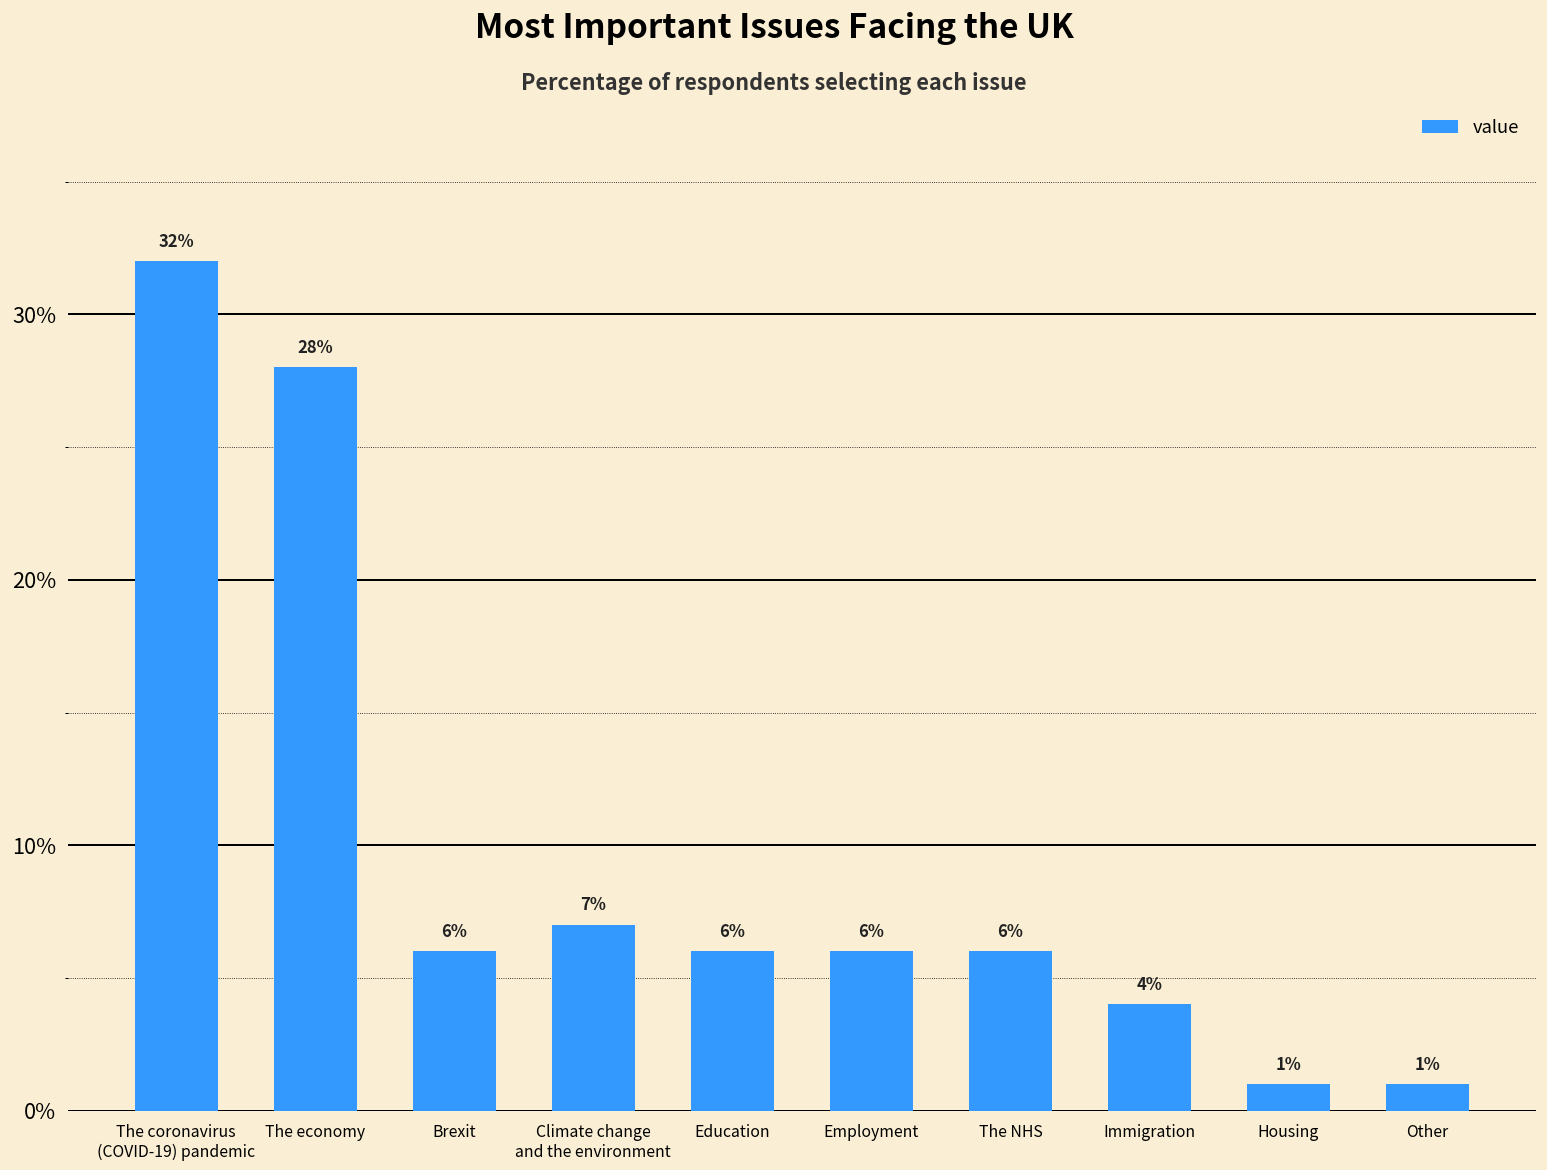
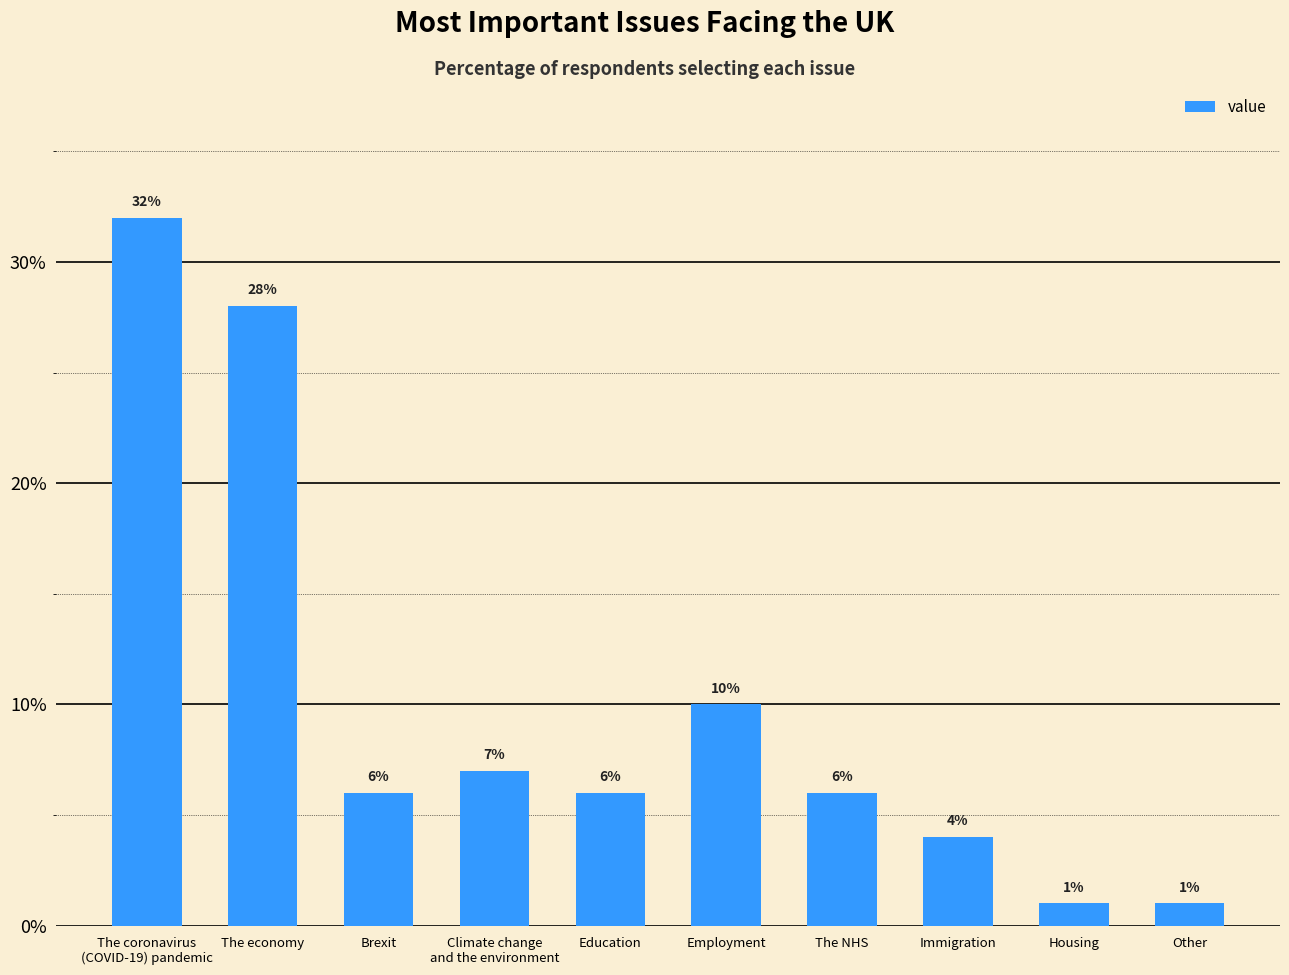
Employment: 6% -> 10%
